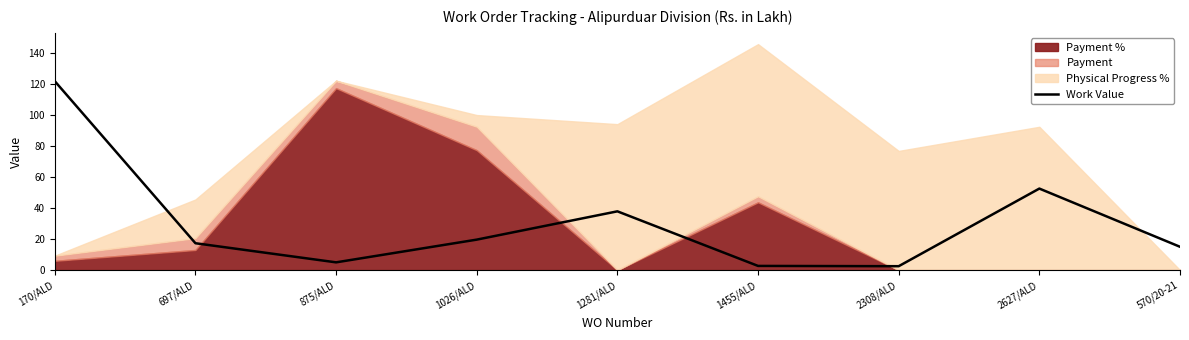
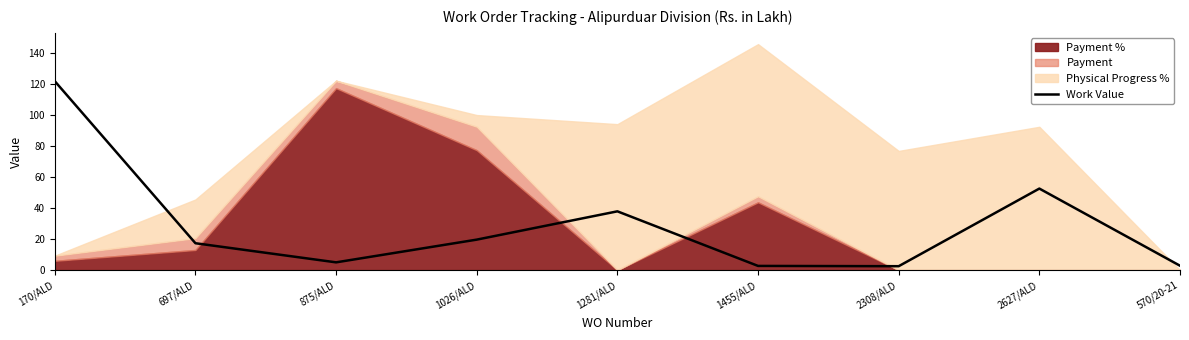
Work Value, 570/20-21: 15 -> 3
